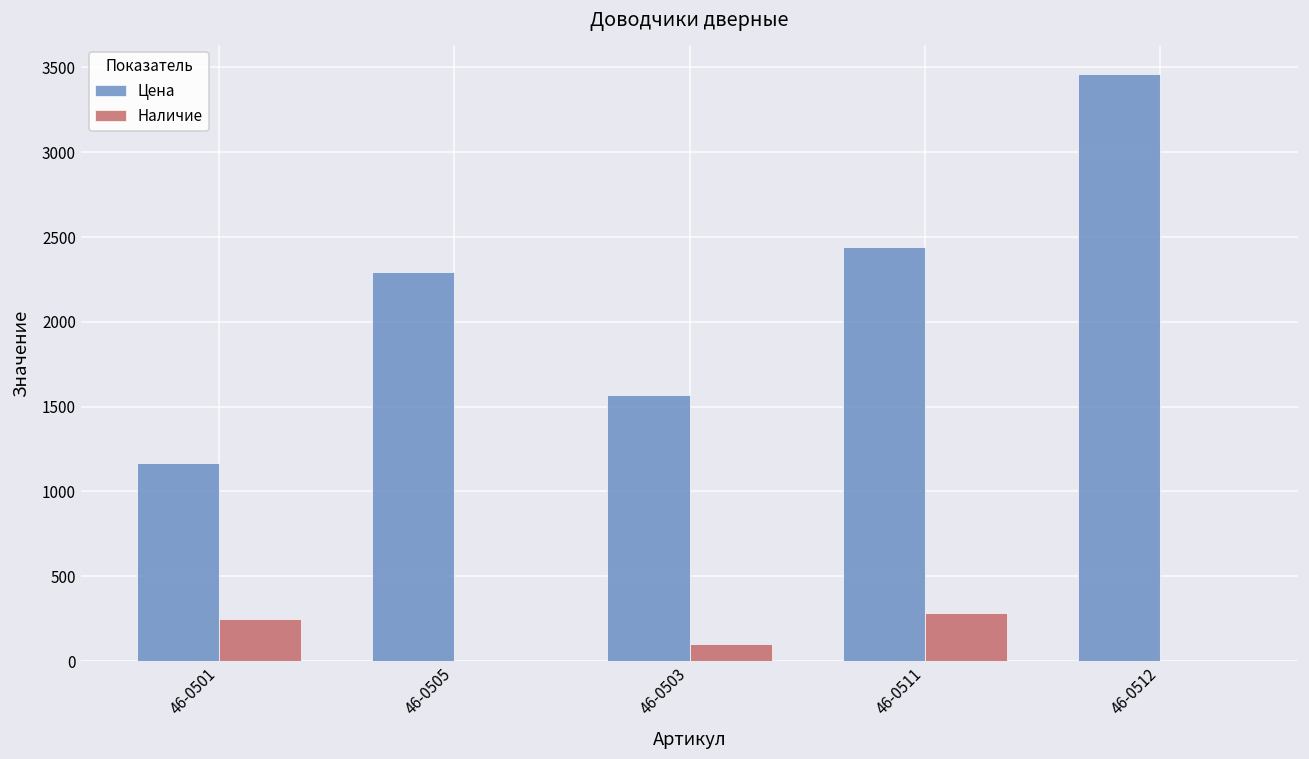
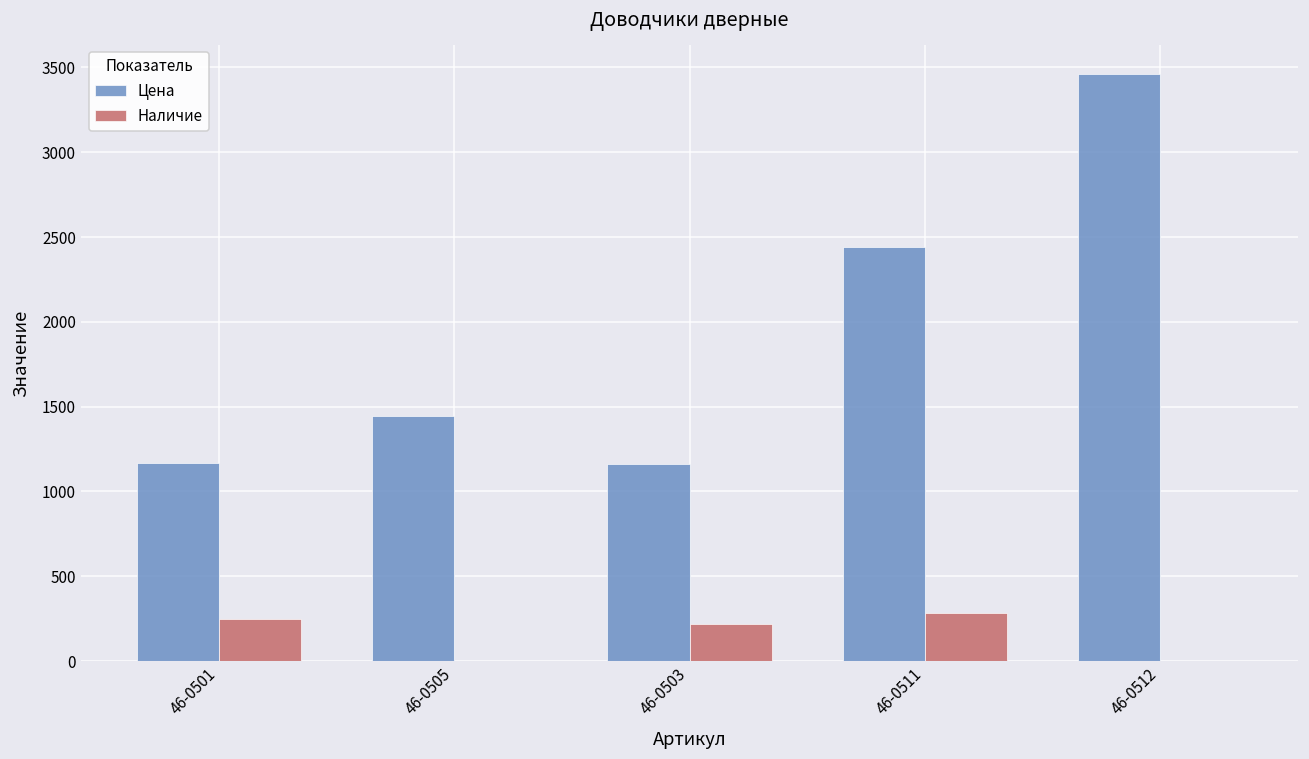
Цена, 46-0505: 2300 -> 1450
Цена, 46-0503: 1570 -> 1160
Наличие, 46-0503: 100 -> 220
